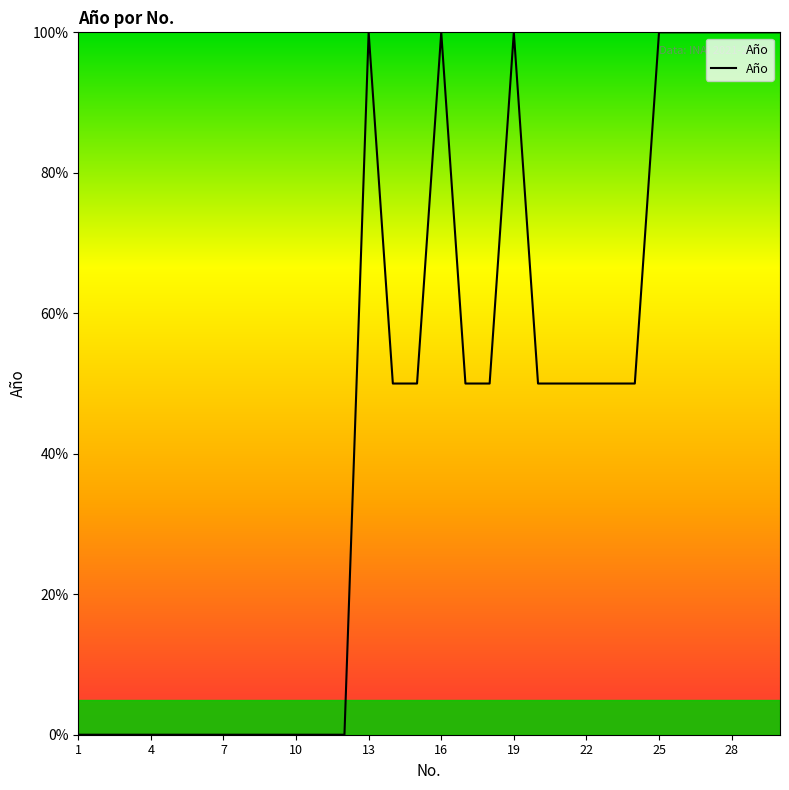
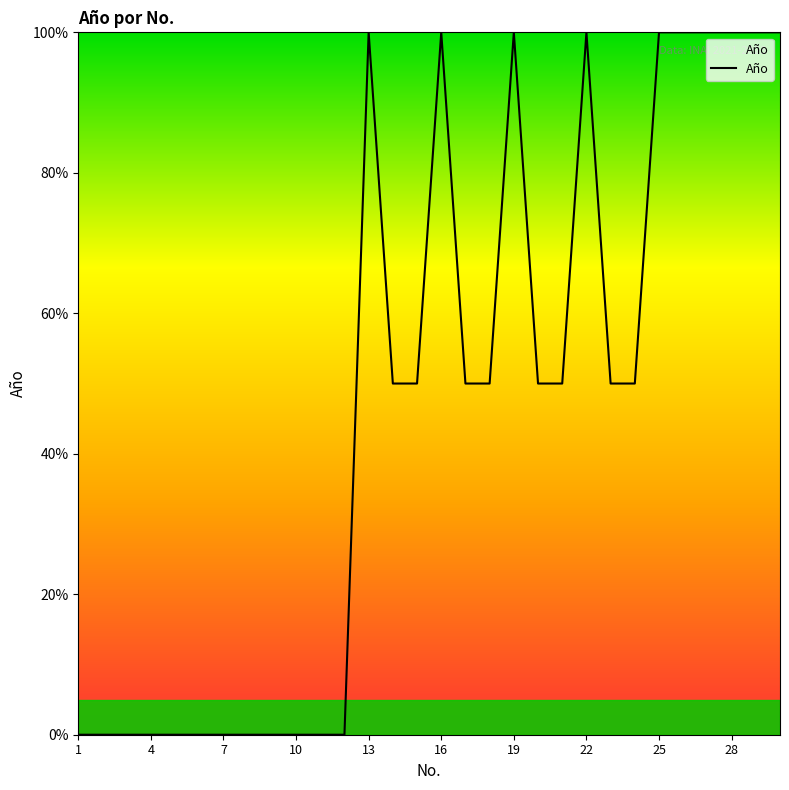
22: 50% -> 100%
